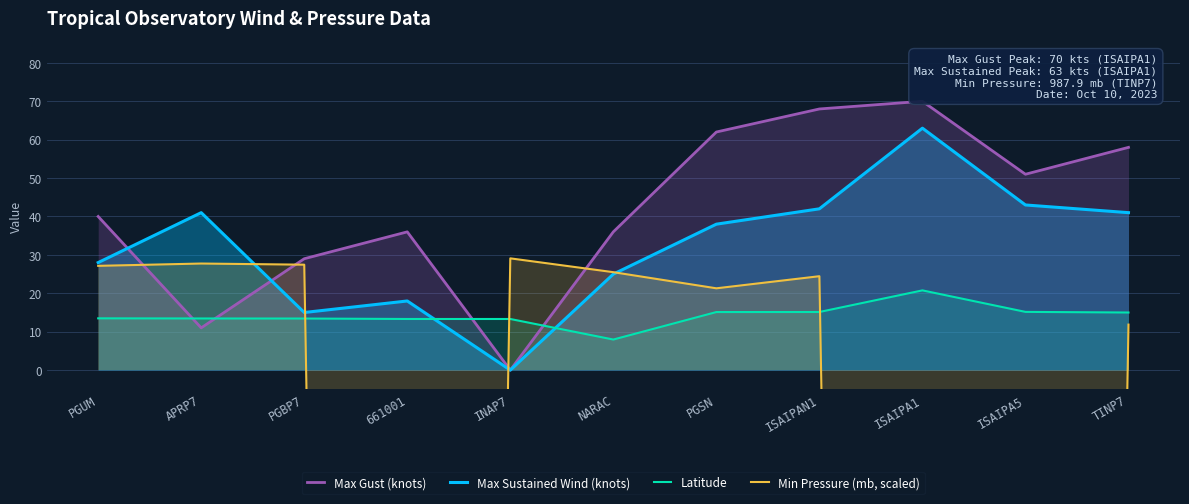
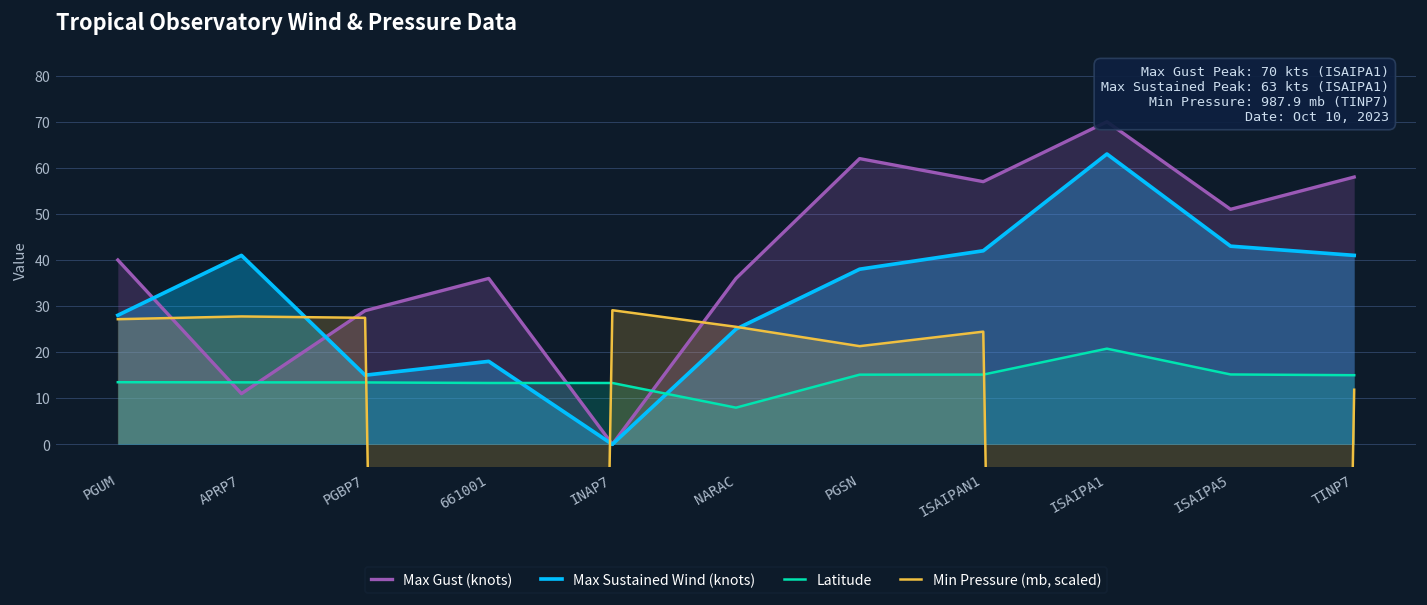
Max Gust (knots), ISAIPAN1: 68 -> 57
